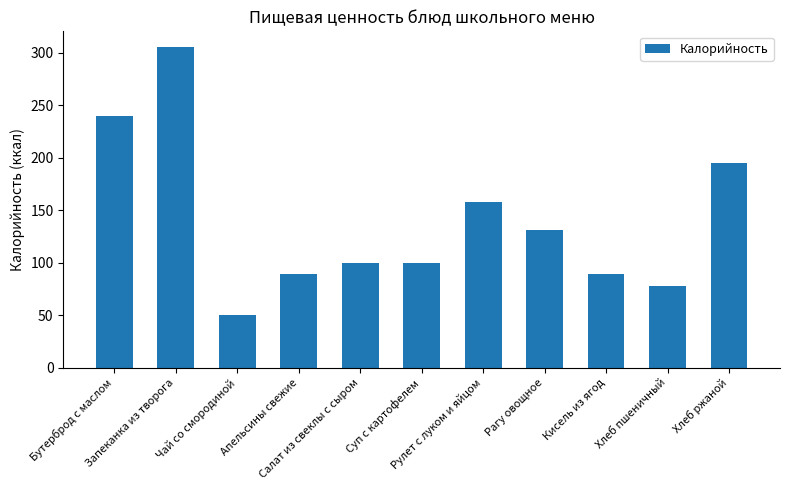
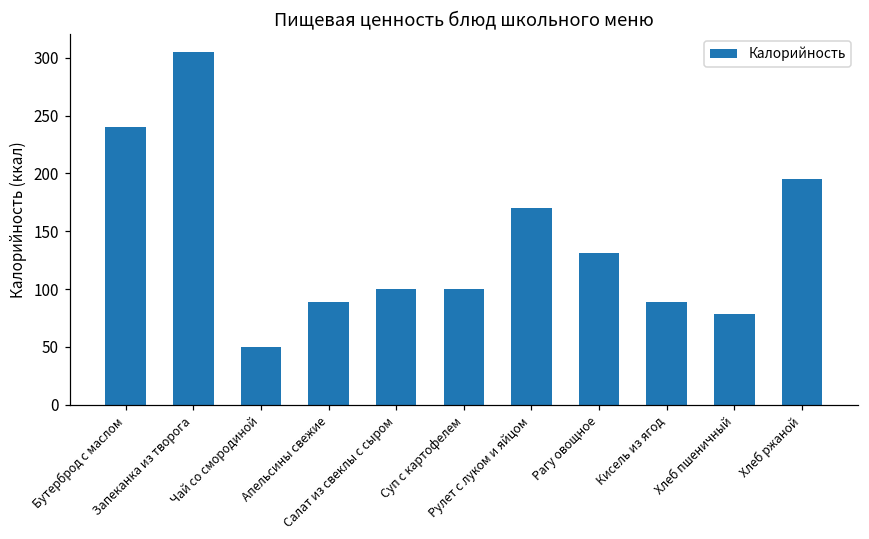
Рулет с луком и яйцом: 158 -> 170
